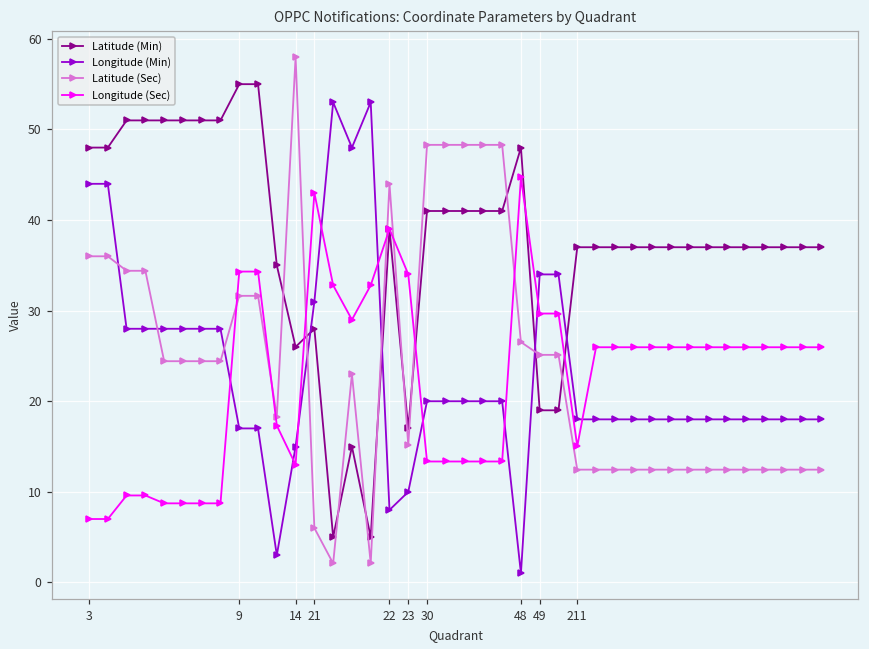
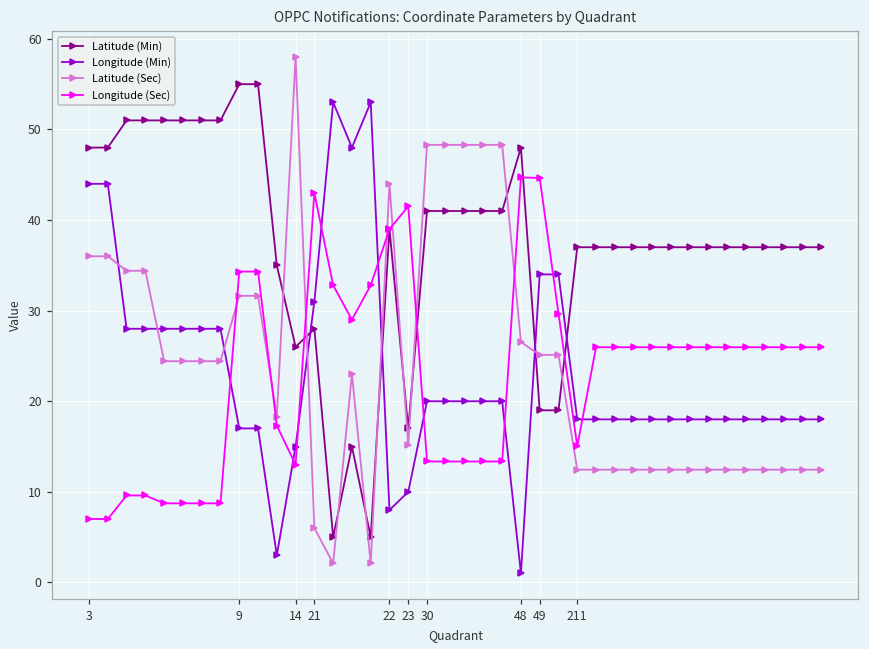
Longitude (Sec), 23: 34 -> 42
Longitude (Sec), 49: 30 -> 45
